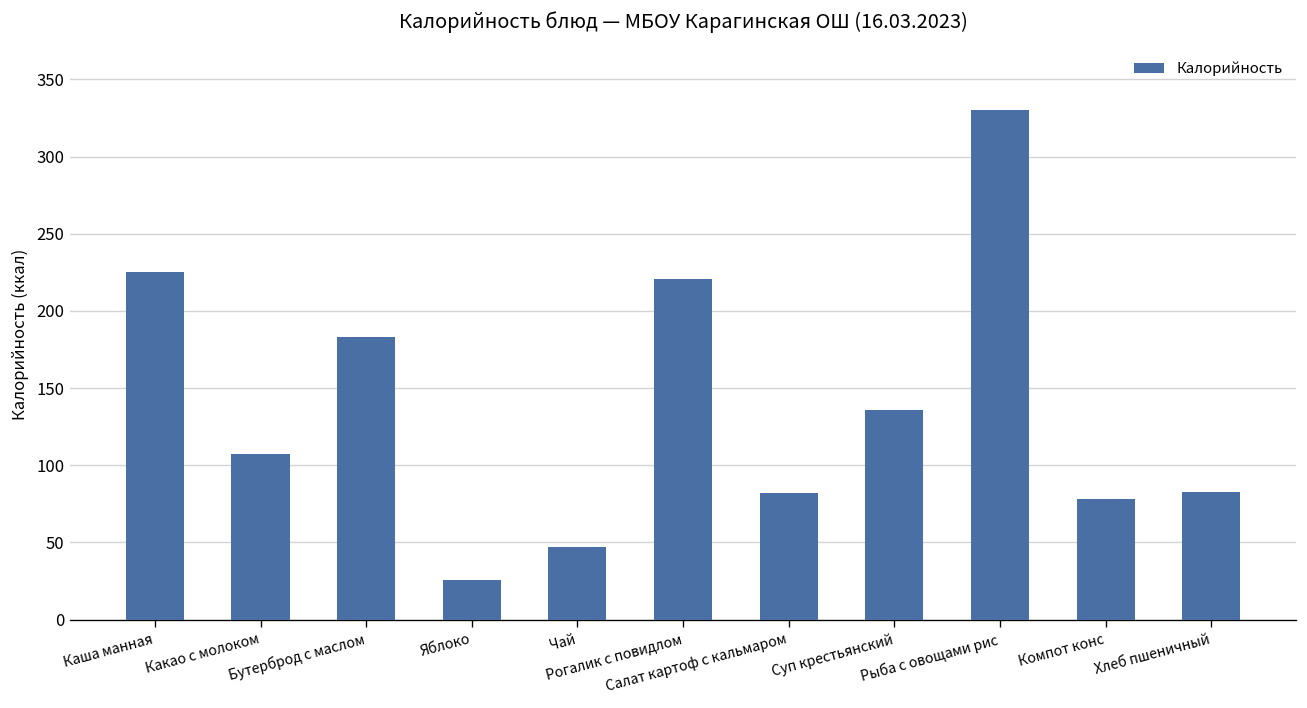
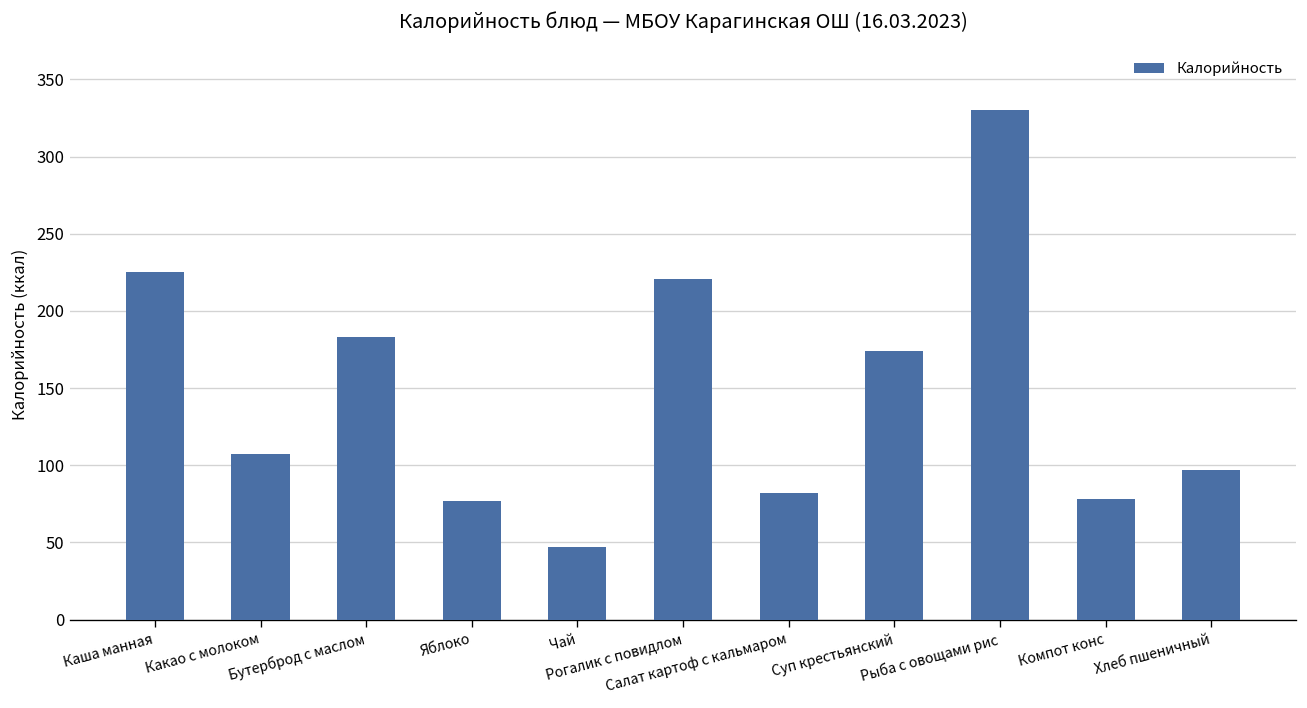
Яблоко: 26 -> 77
Суп крестьянский: 136 -> 174
Хлеб пшеничный: 83 -> 97
